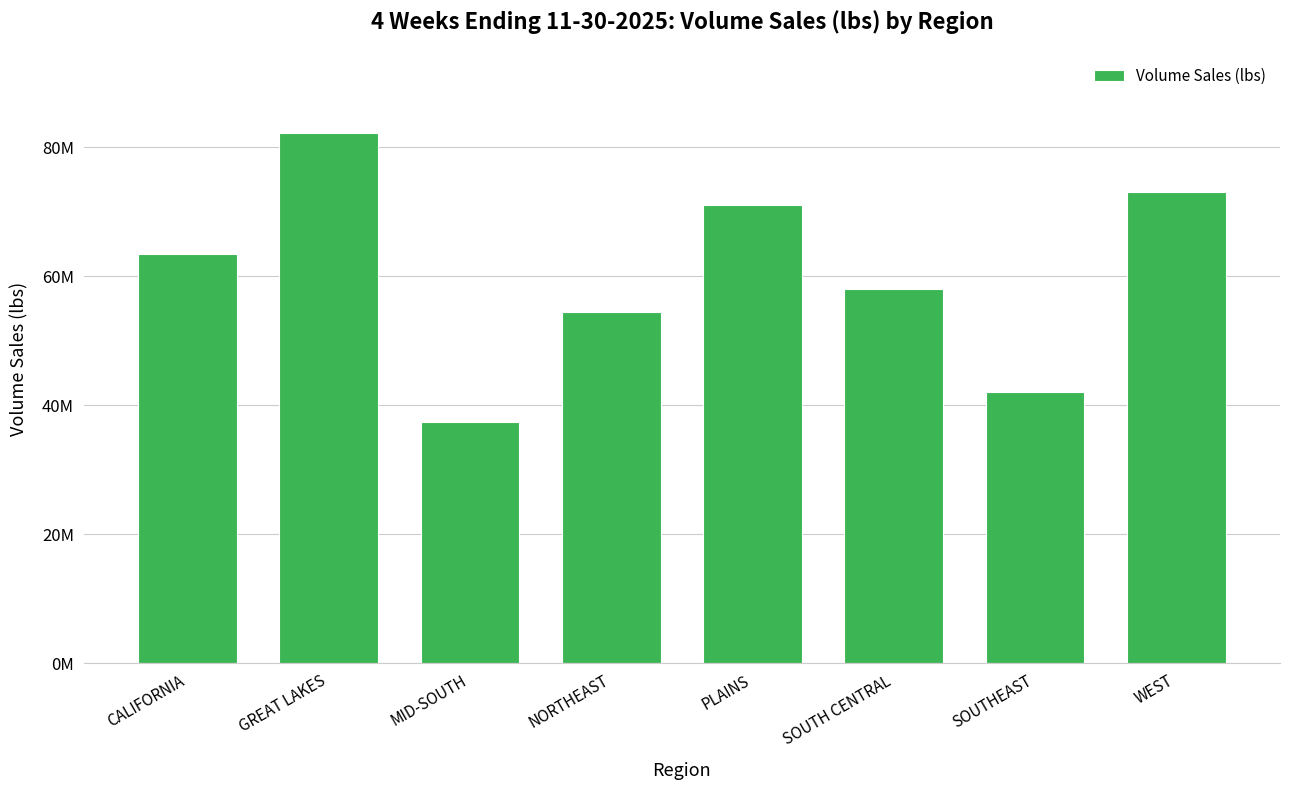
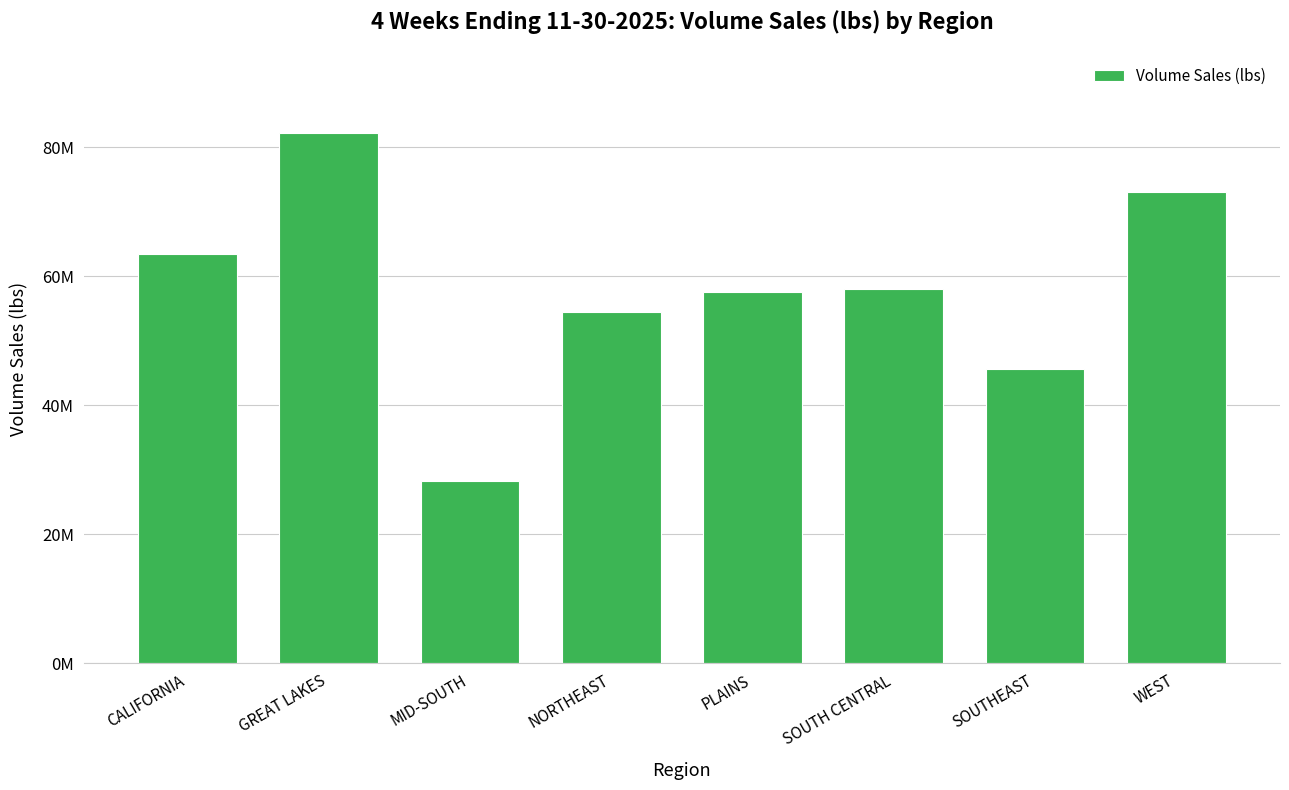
MID-SOUTH: 37000000 -> 28000000
PLAINS: 71000000 -> 58000000
SOUTHEAST: 42000000 -> 46000000
